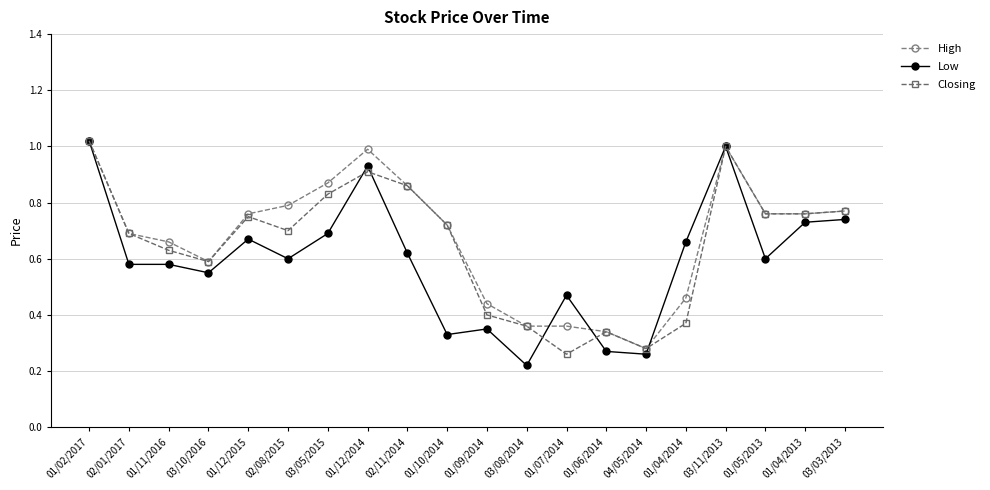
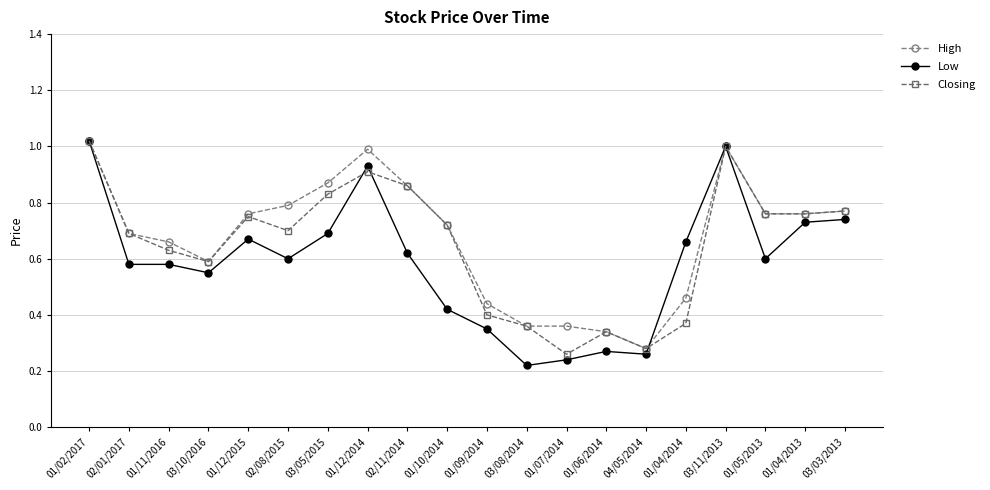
Low, 01/10/2014: 0.33 -> 0.42
Low, 01/07/2014: 0.47 -> 0.24
